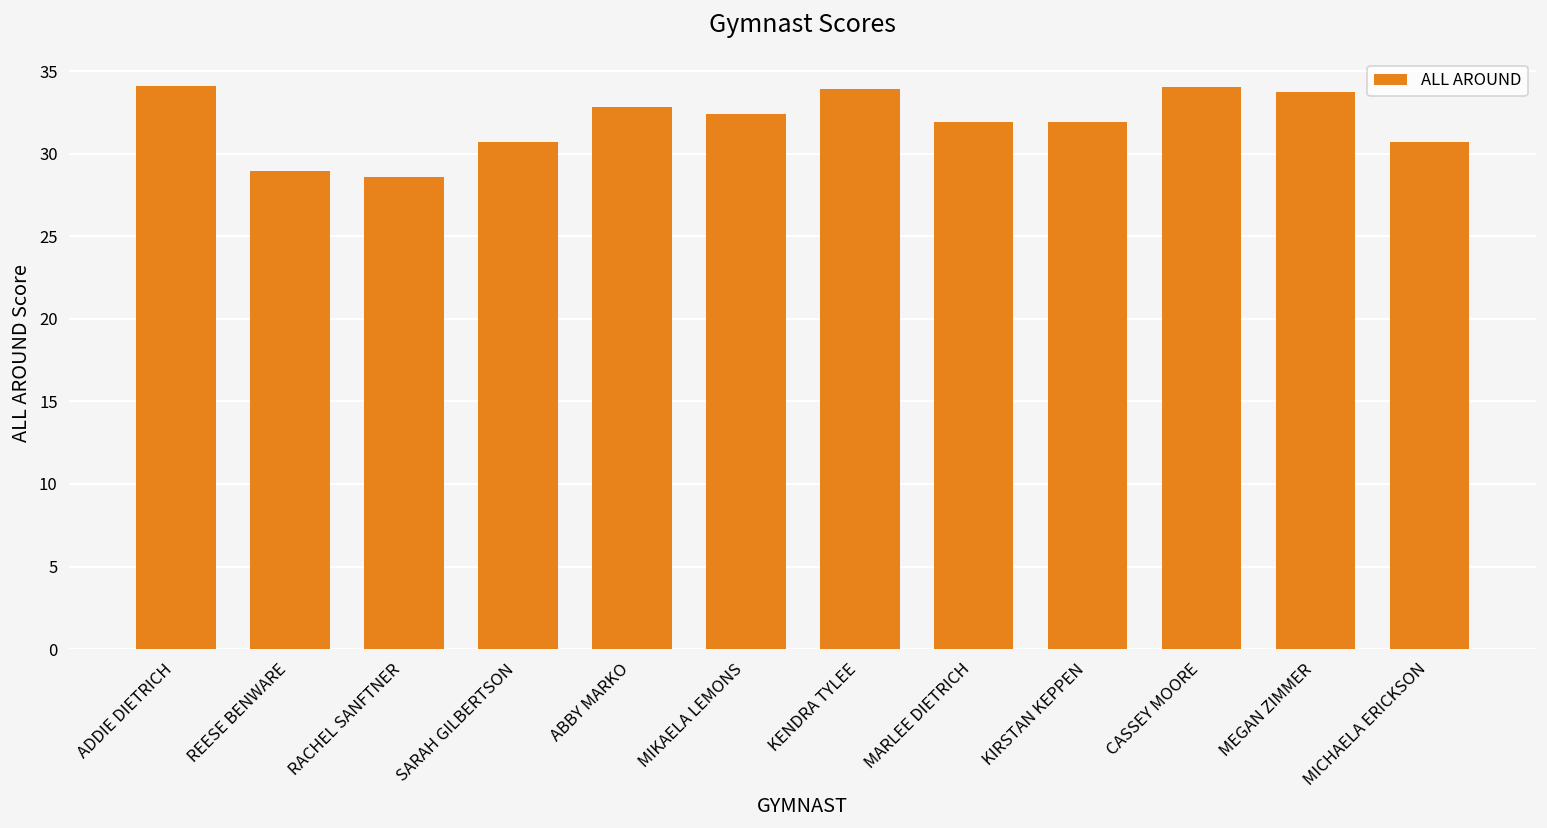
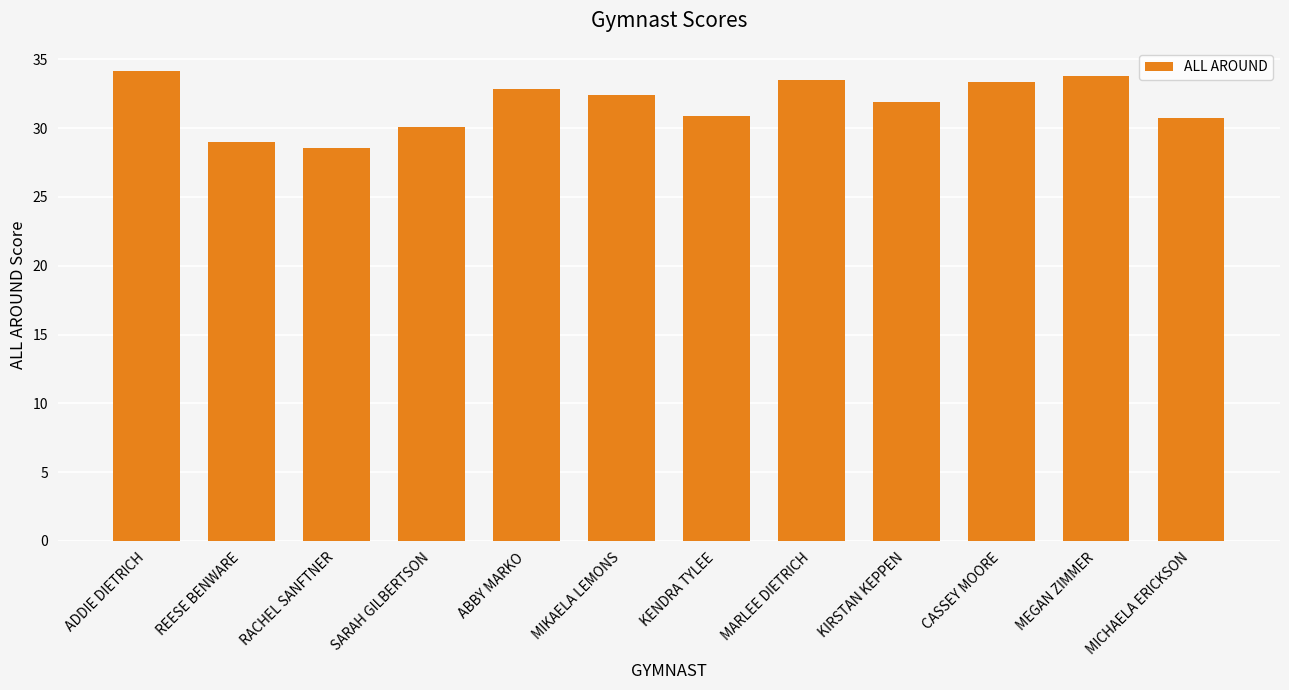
SARAH GILBERTSON: 30.7 -> 30.1
KENDRA TYLEE: 33.9 -> 30.9
MARLEE DIETRICH: 31.9 -> 33.5
CASSEY MOORE: 34.0 -> 33.4
